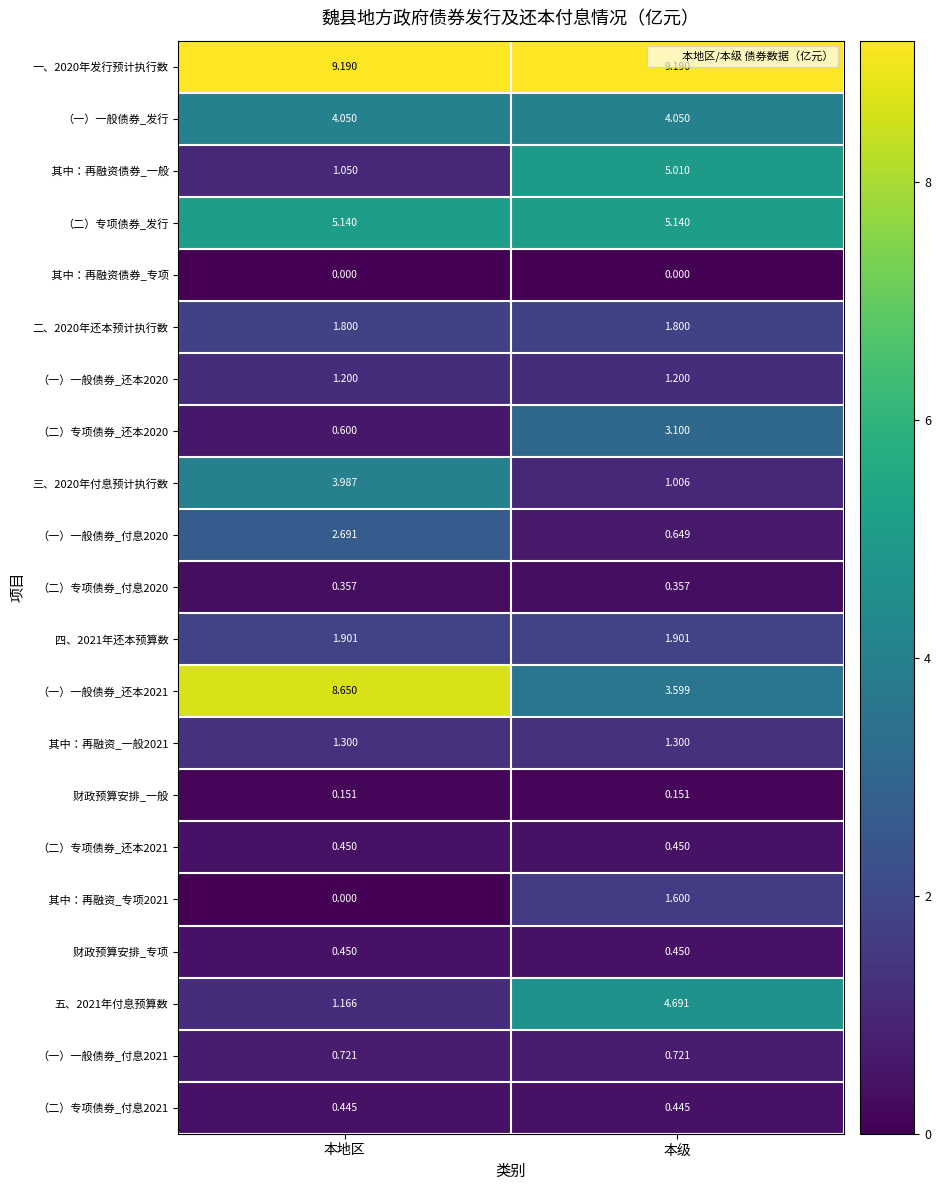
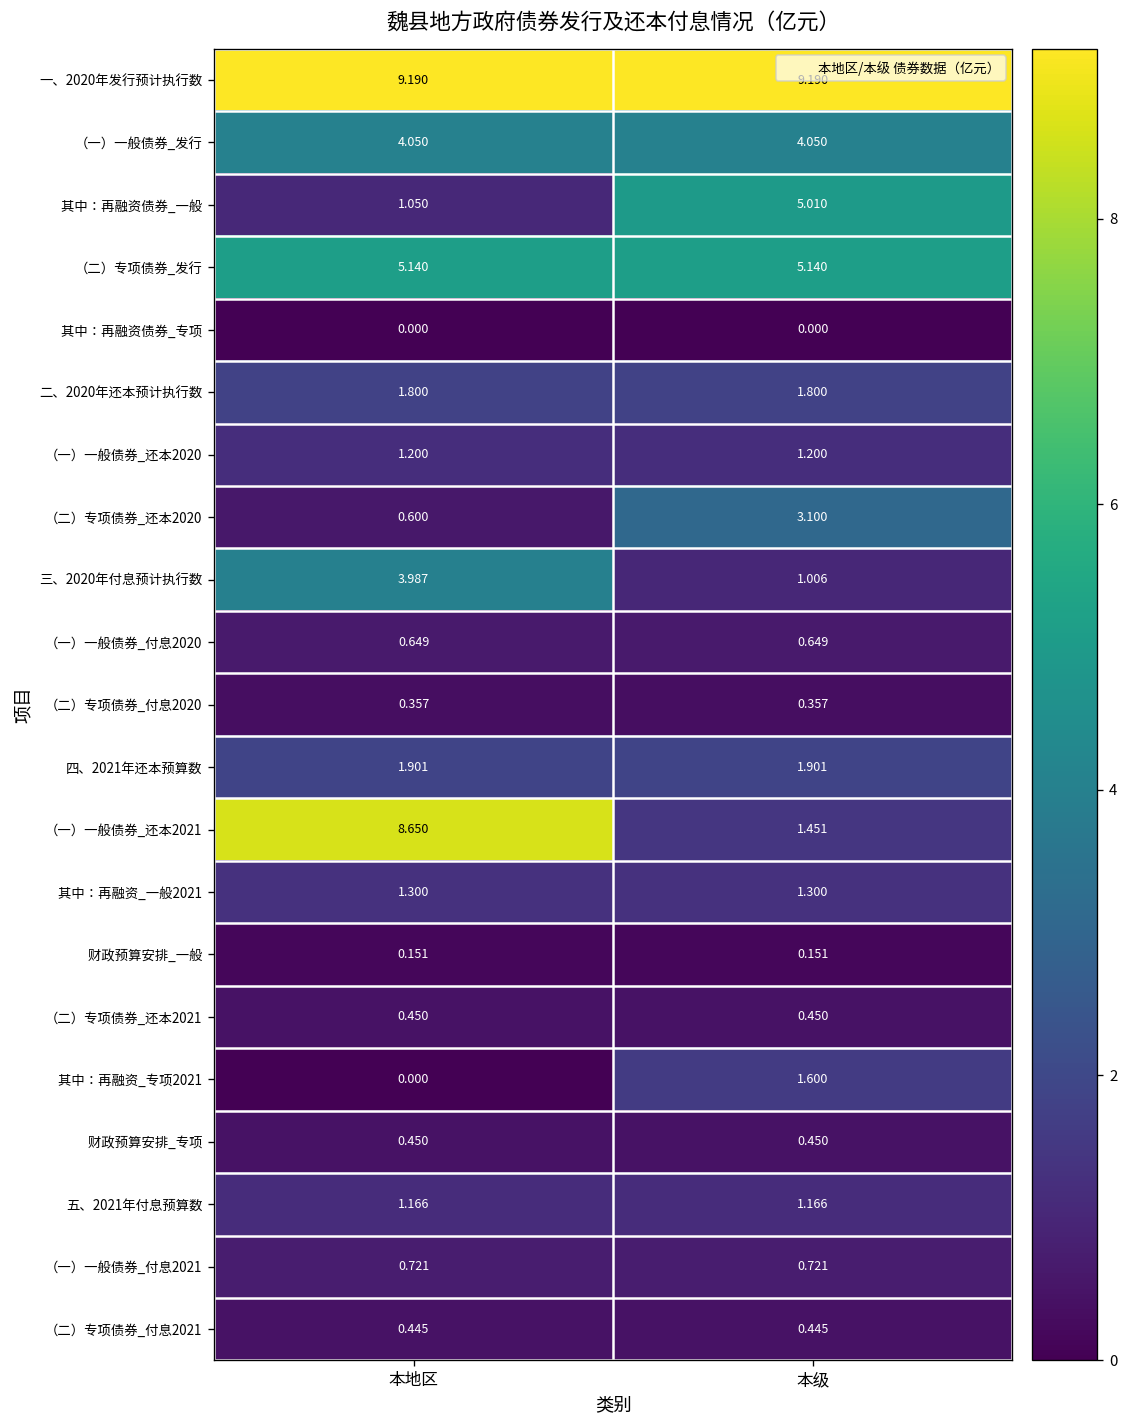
（一）一般债券_付息2020, 本地区: 2.691 -> 0.649
（一）一般债券_还本2021, 本级: 3.599 -> 1.451
五、2021年付息预算数, 本级: 4.691 -> 1.166
